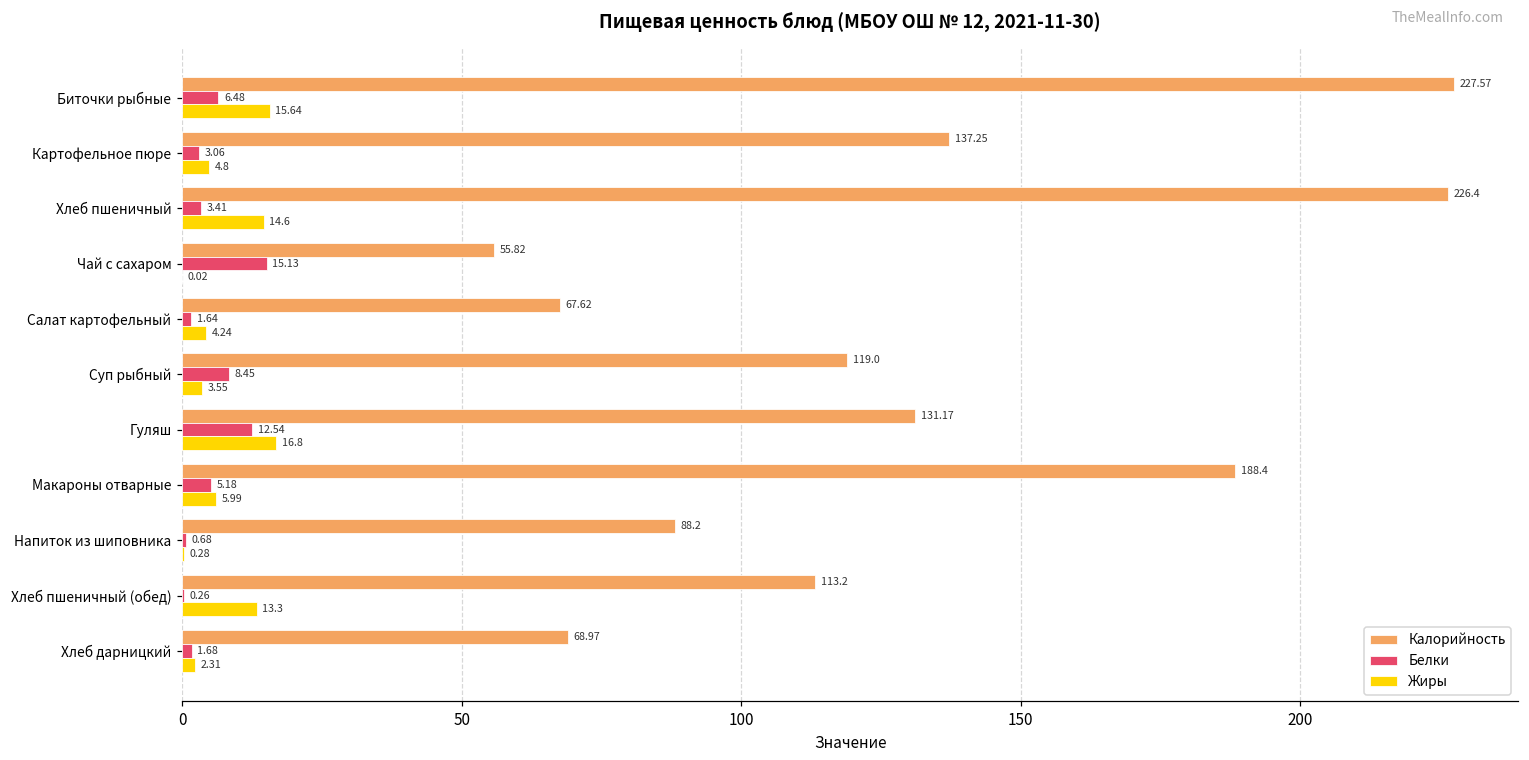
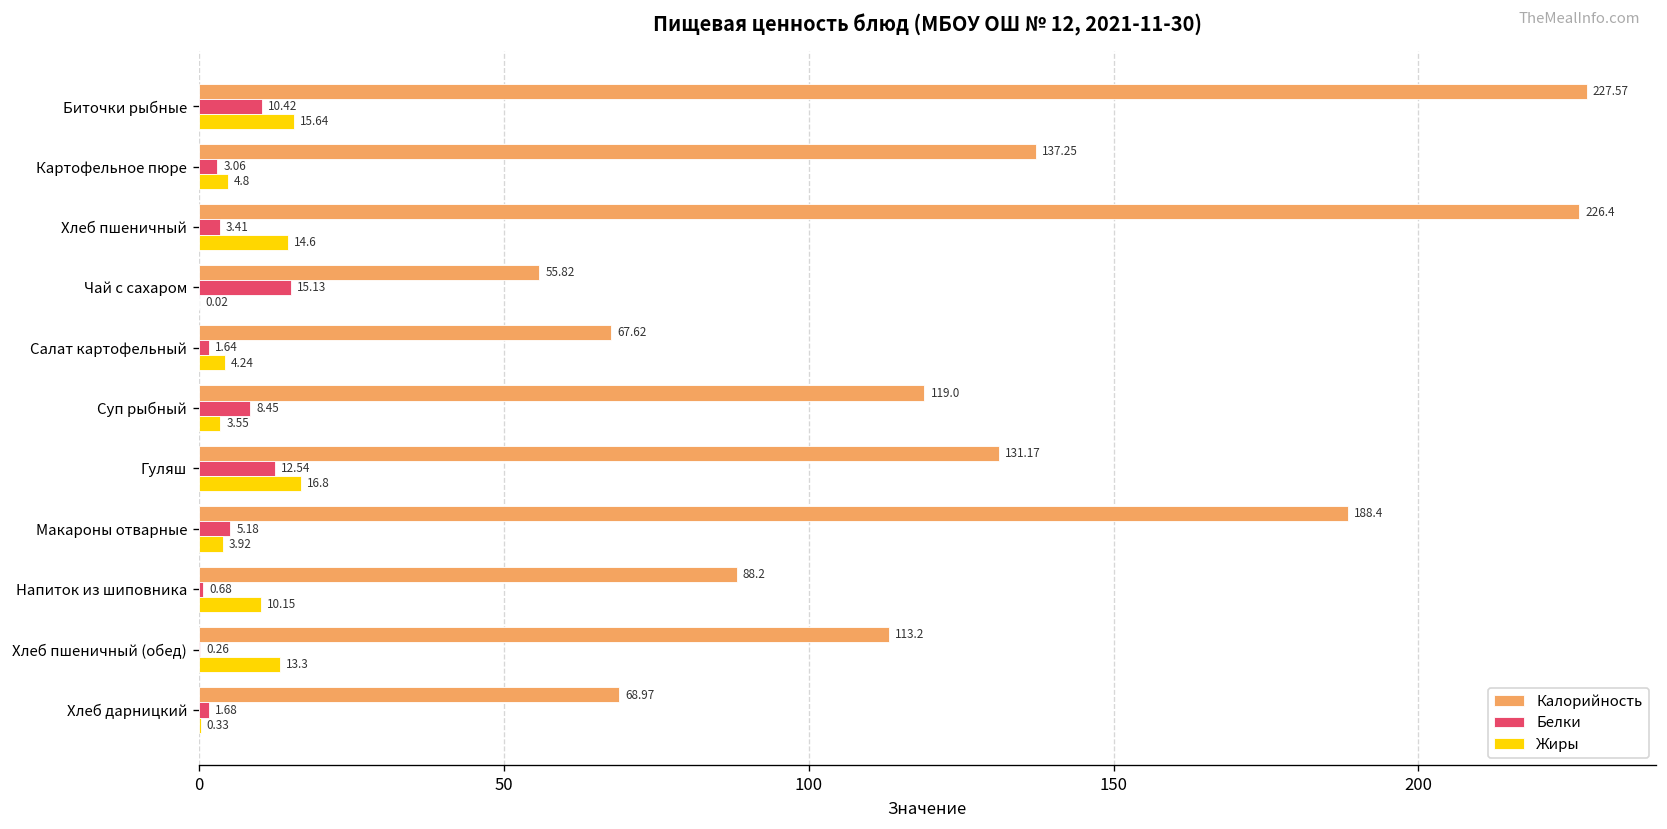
Белки, Биточки рыбные: 6.48 -> 10.42
Жиры, Макароны отварные: 5.99 -> 3.92
Жиры, Напиток из шиповника: 0.28 -> 10.15
Жиры, Хлеб дарницкий: 2.31 -> 0.33
